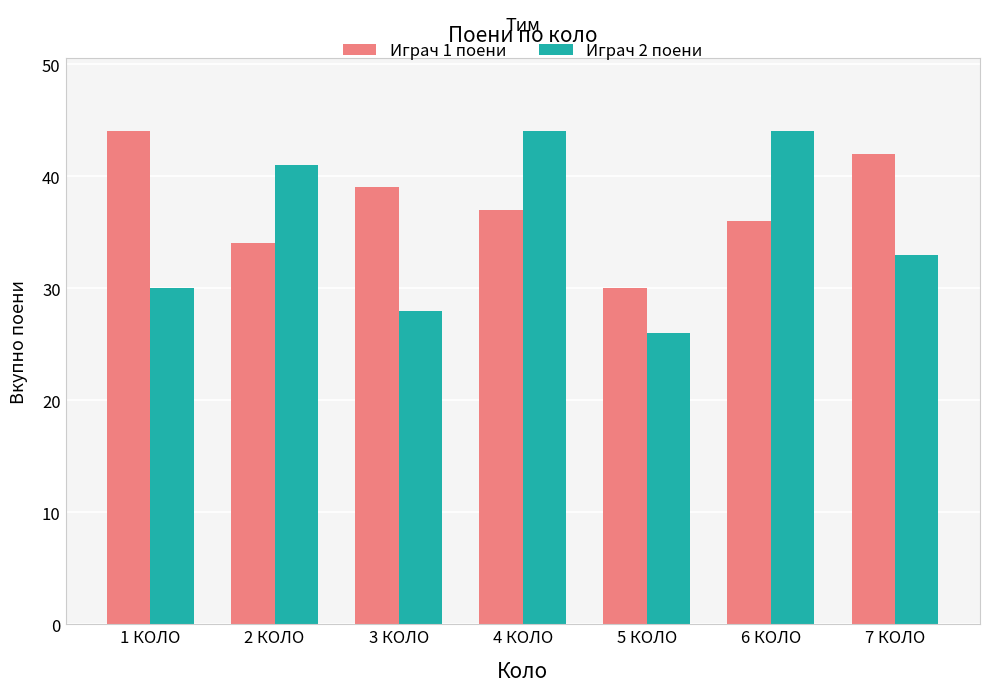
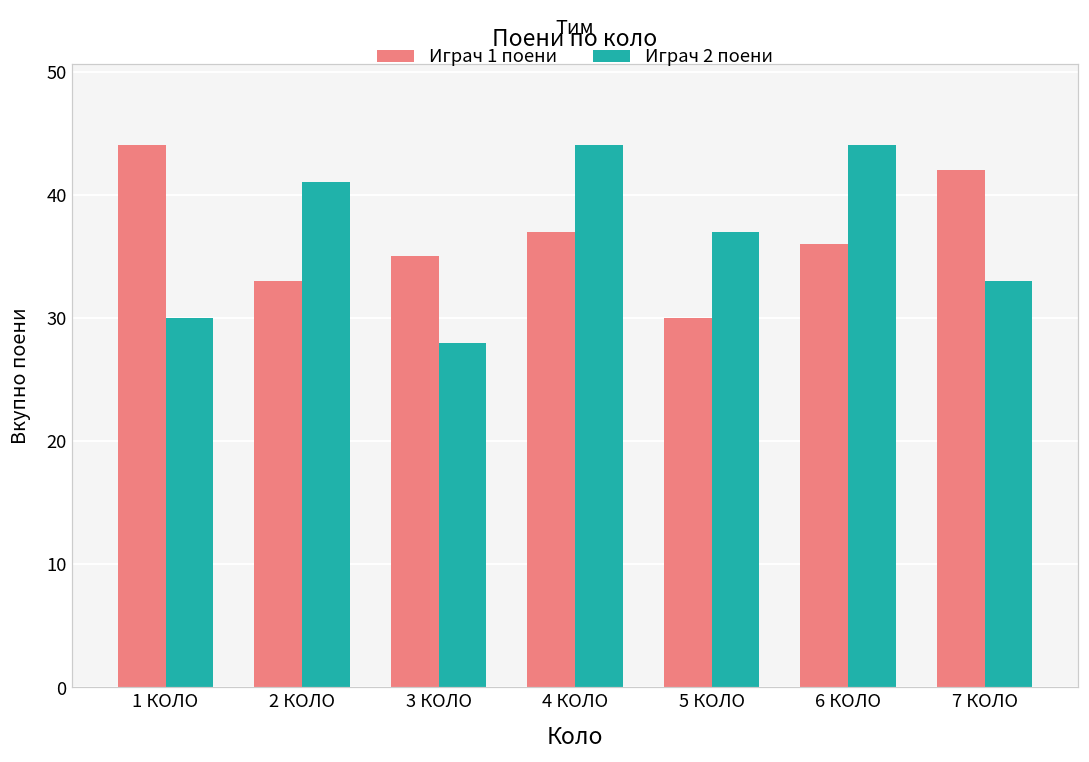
Играч 1 поени, 2 КОЛО: 34 -> 33
Играч 1 поени, 3 КОЛО: 39 -> 35
Играч 2 поени, 5 КОЛО: 26 -> 37
